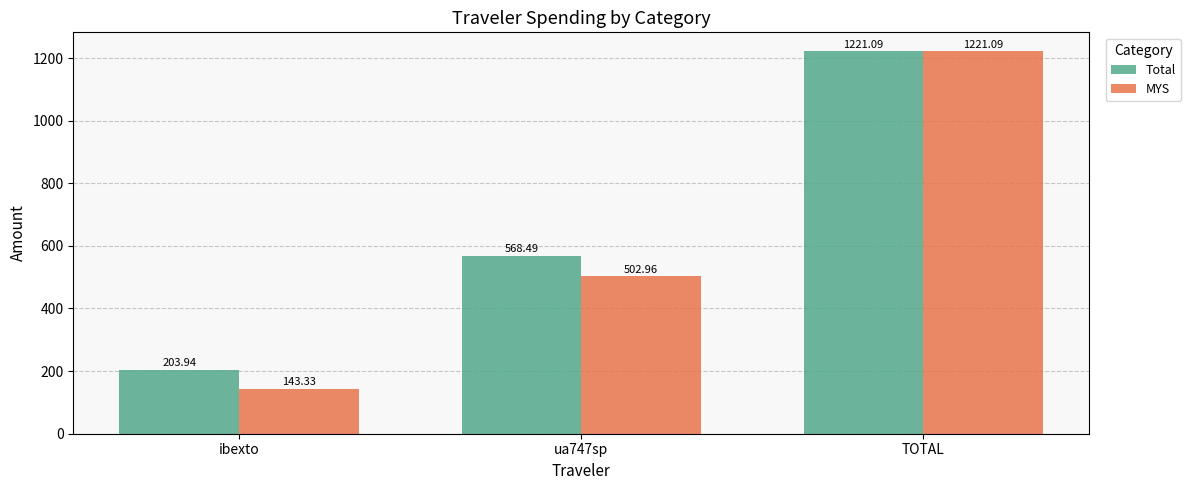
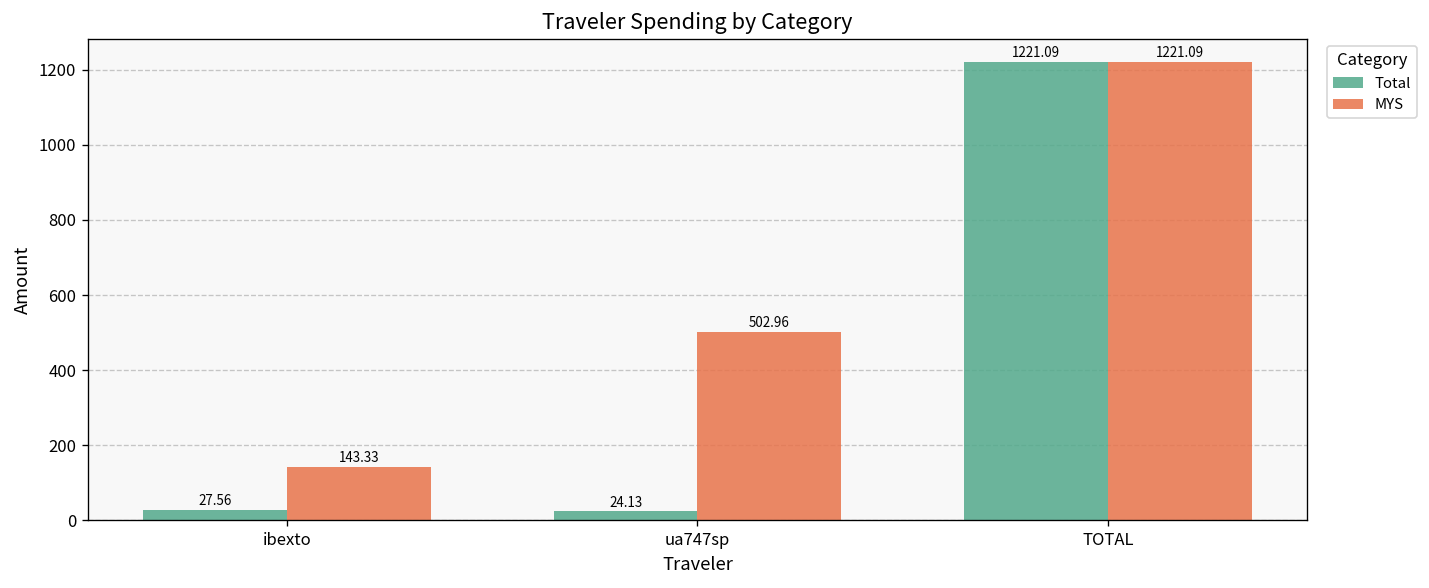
Total, ibexto: 203.94 -> 27.56
Total, ua747sp: 568.49 -> 24.13
